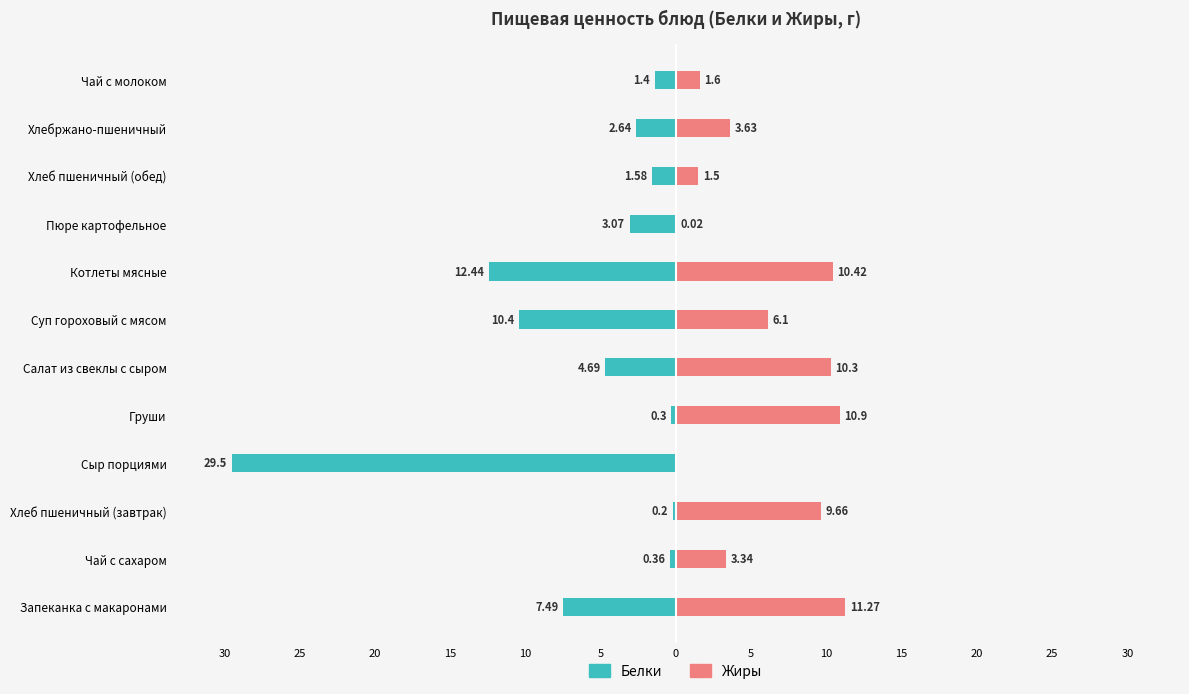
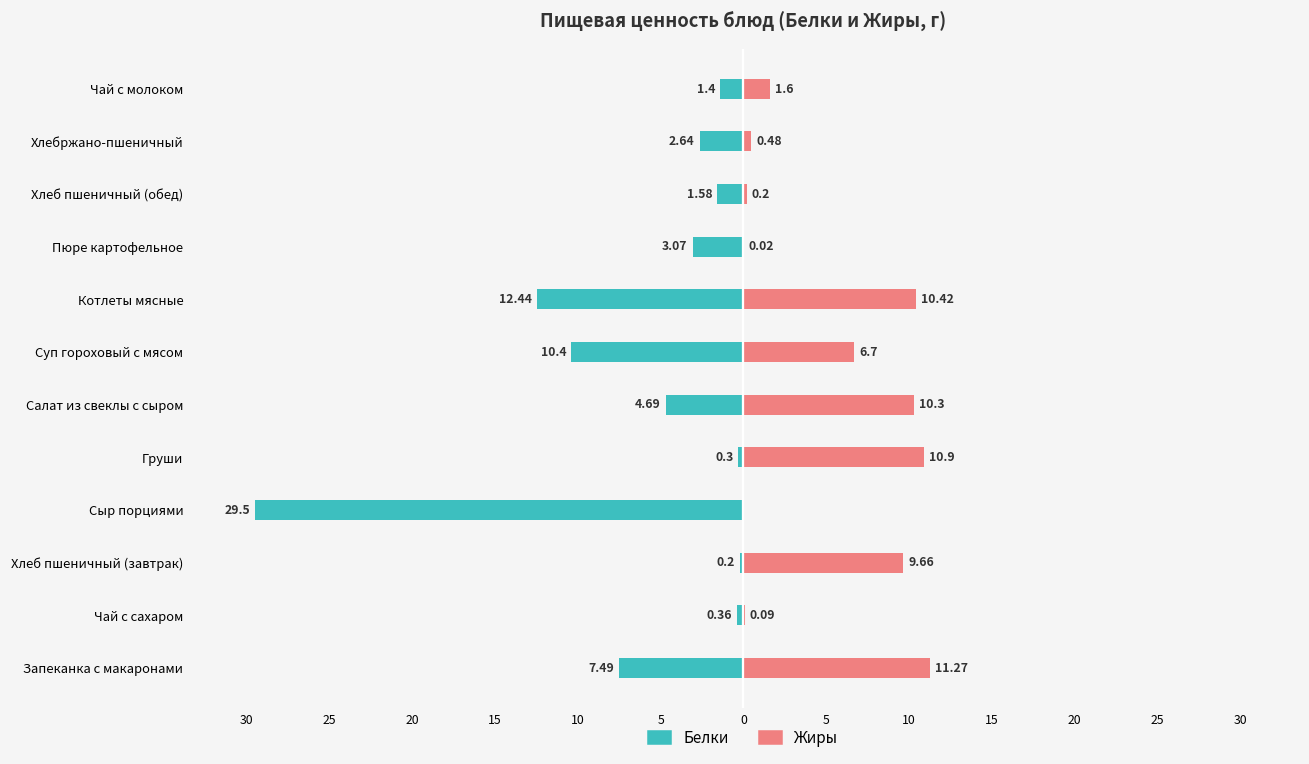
Жиры, Хлебржано-пшеничный: 3.63 -> 0.48
Жиры, Хлеб пшеничный (обед): 1.5 -> 0.2
Жиры, Суп гороховый с мясом: 6.1 -> 6.7
Жиры, Чай с сахаром: 3.34 -> 0.09
